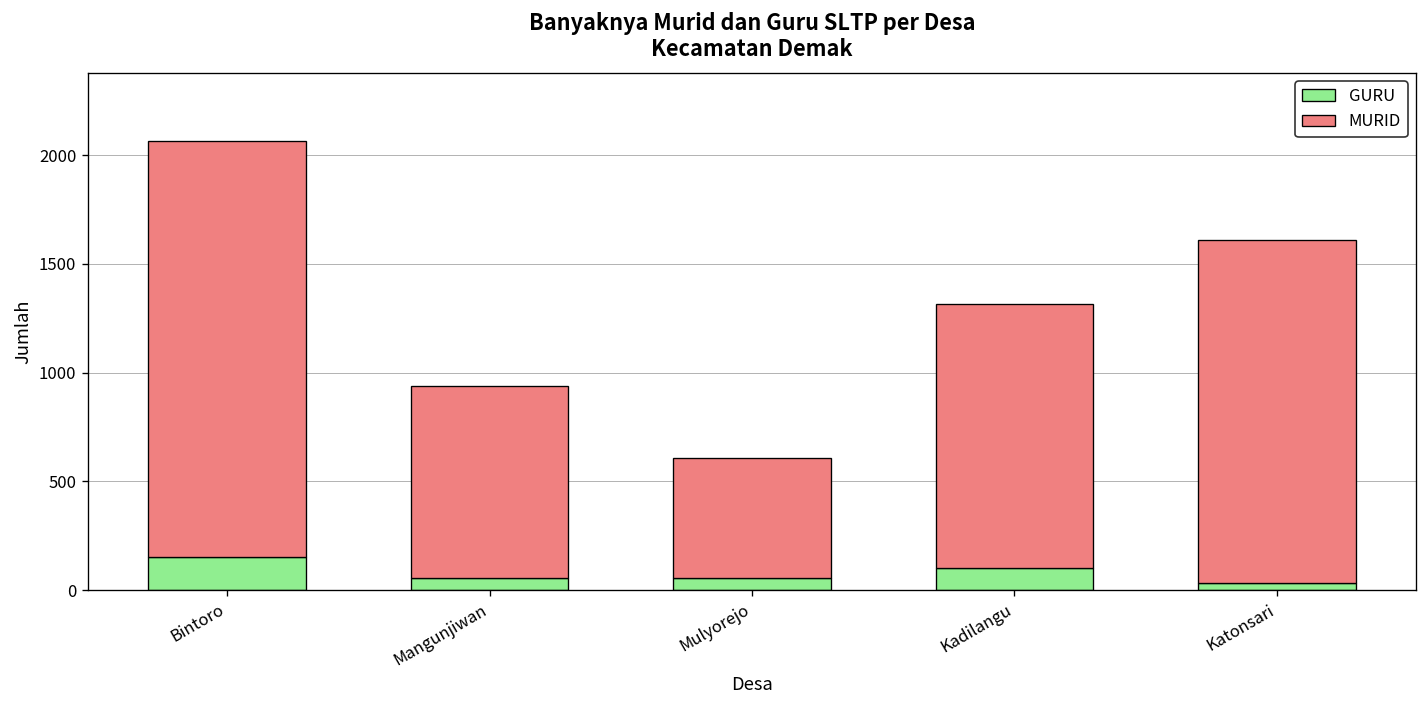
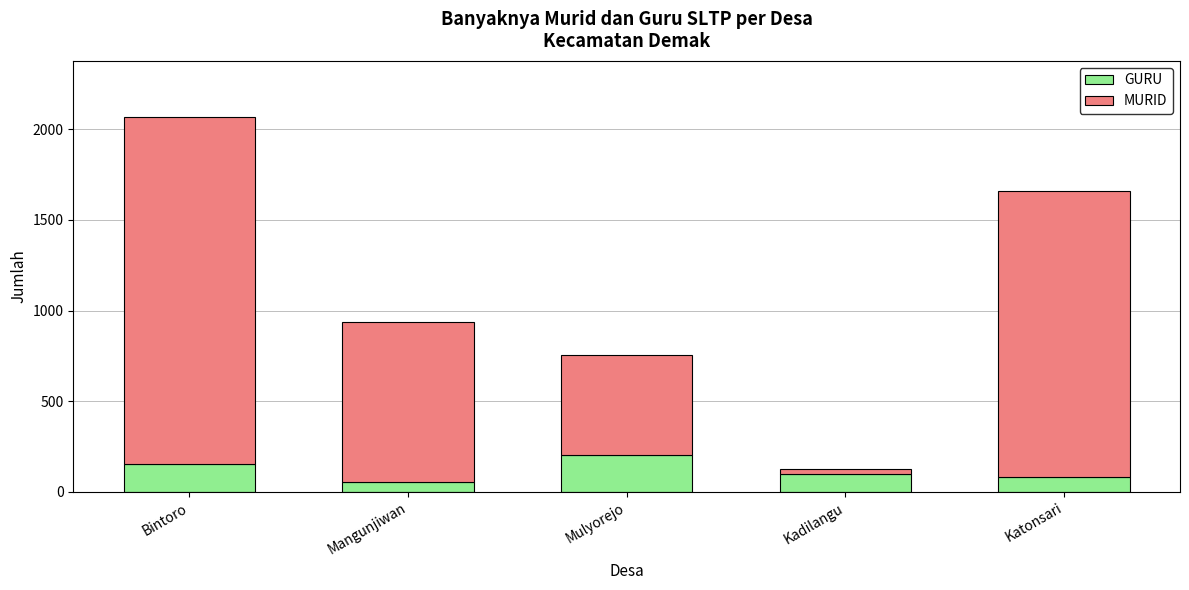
GURU, Mulyorejo: 60 -> 200
MURID, Kadilangu: 1220 -> 30
GURU, Katonsari: 30 -> 80
